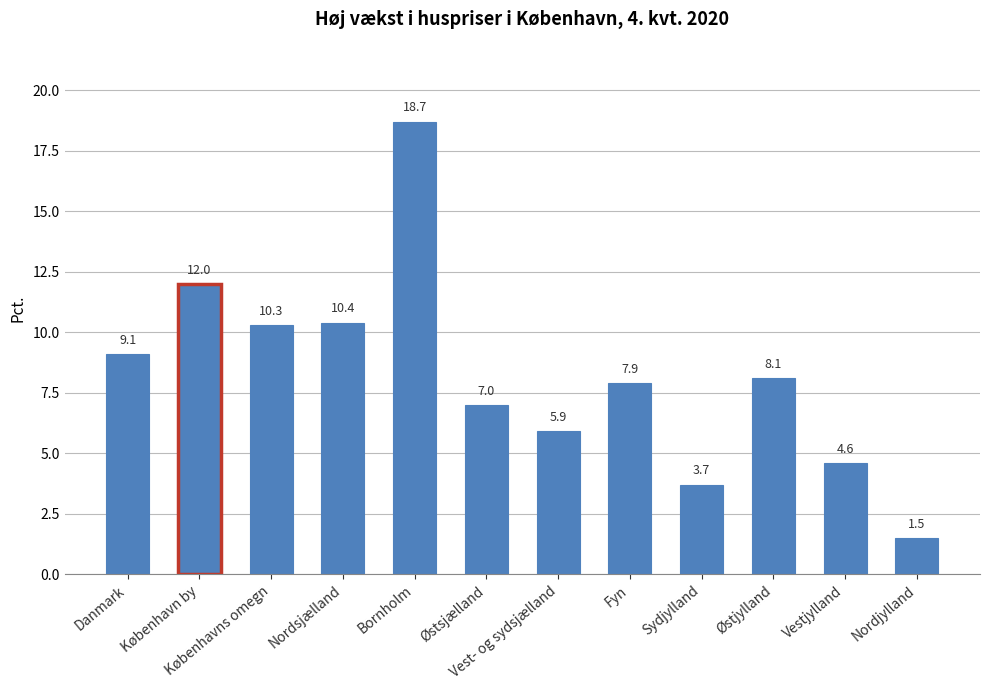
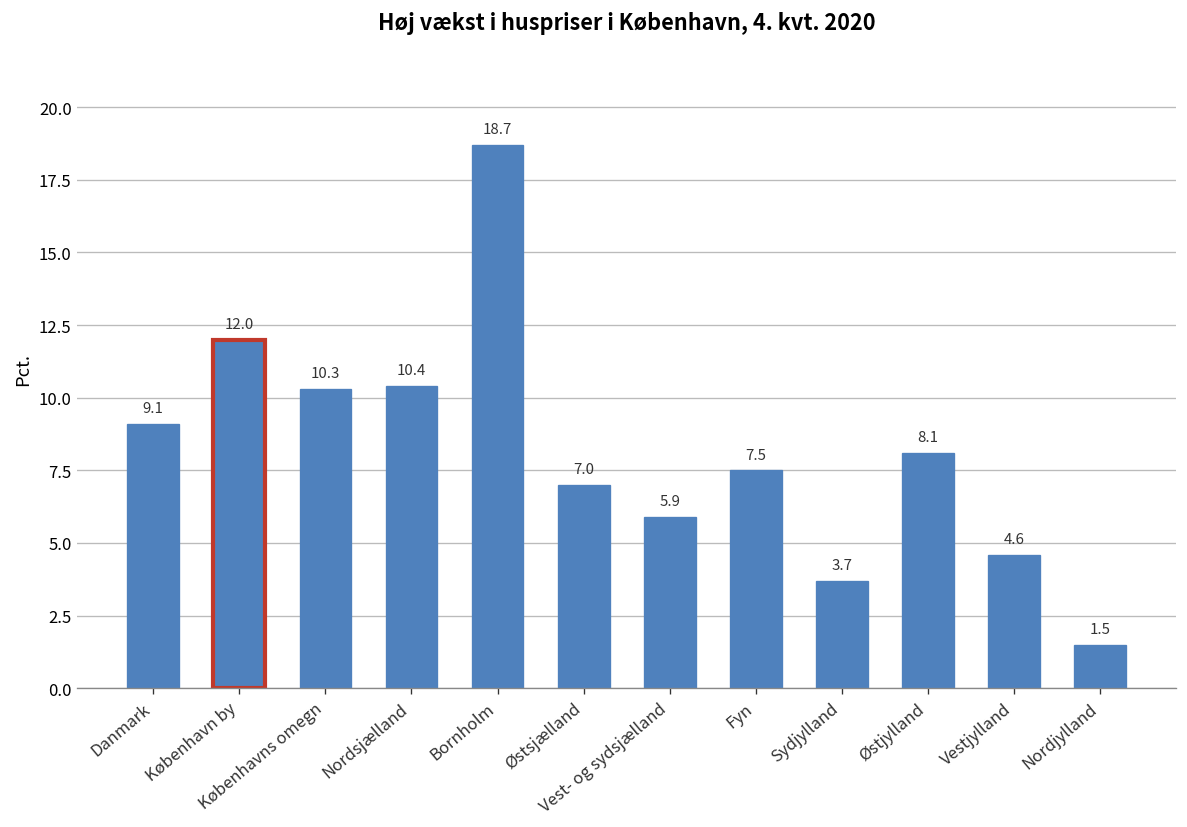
Fyn: 7.9 -> 7.5
